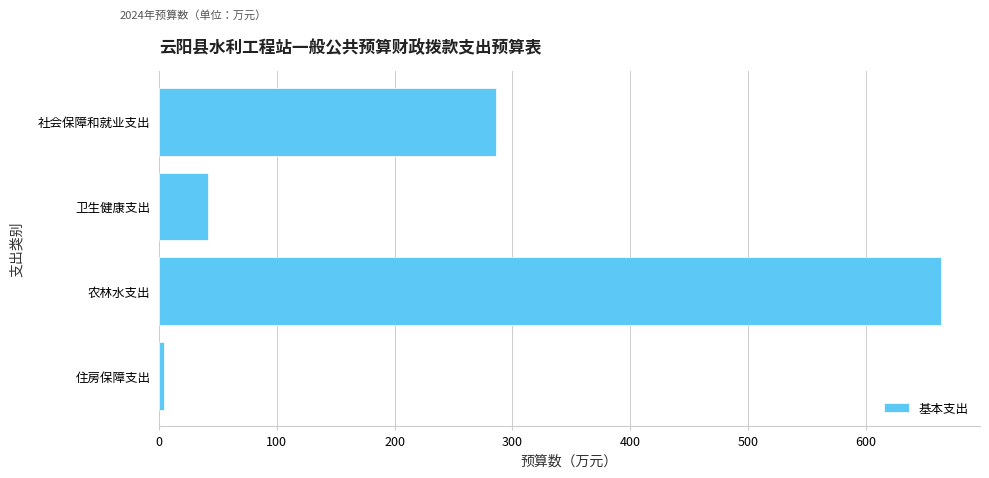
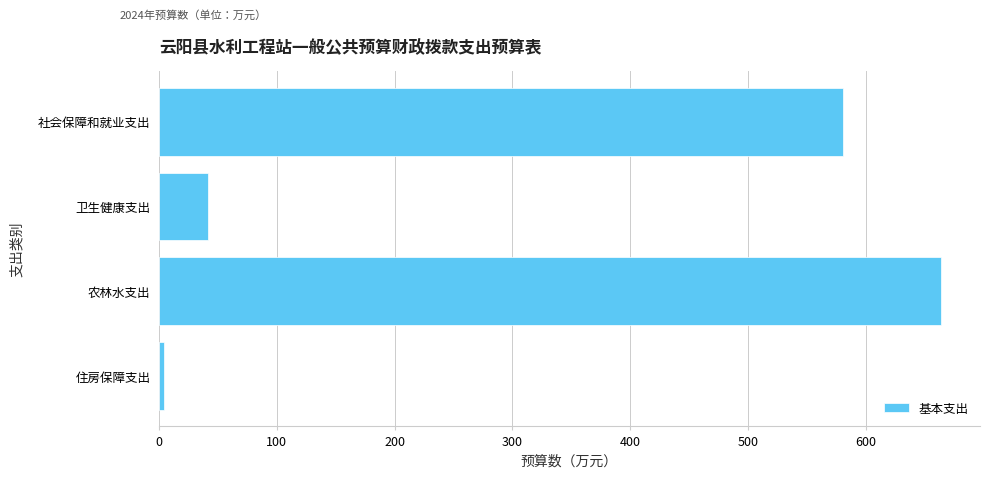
社会保障和就业支出: 286 -> 580
